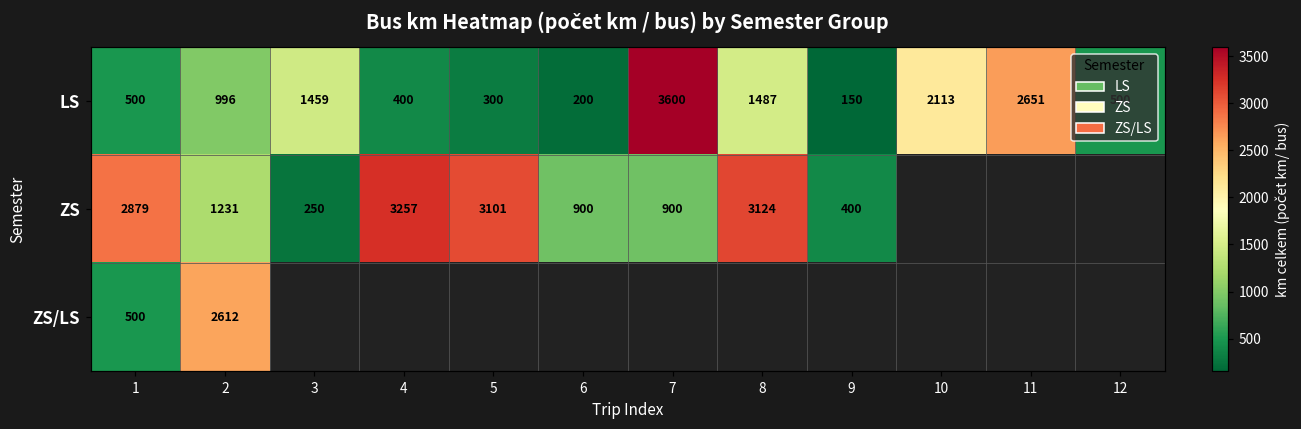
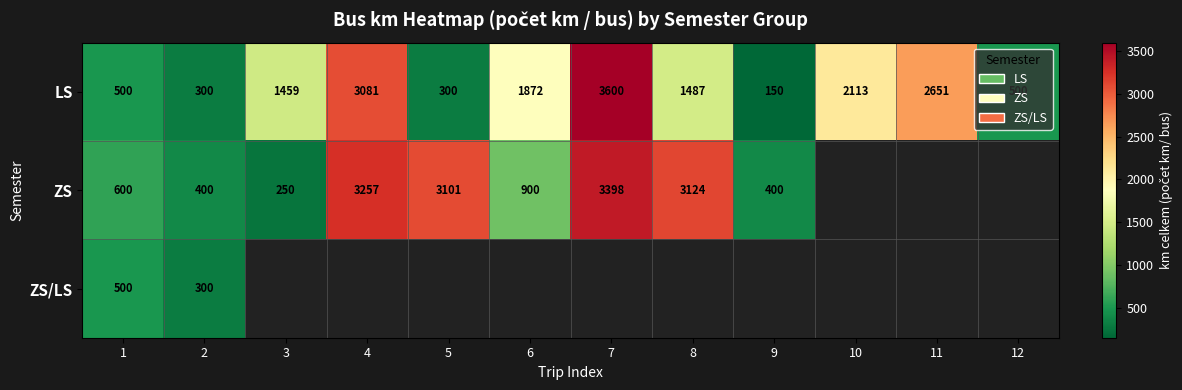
LS, 2: 996 -> 300
LS, 4: 400 -> 3081
LS, 6: 200 -> 1872
ZS, 1: 2879 -> 600
ZS, 2: 1231 -> 400
ZS, 7: 900 -> 3398
ZS/LS, 2: 2612 -> 300
